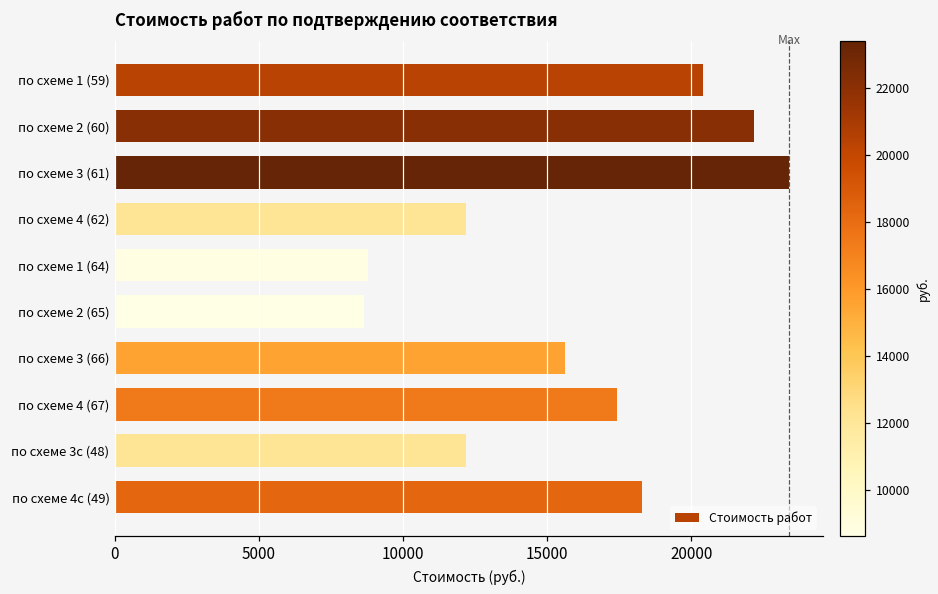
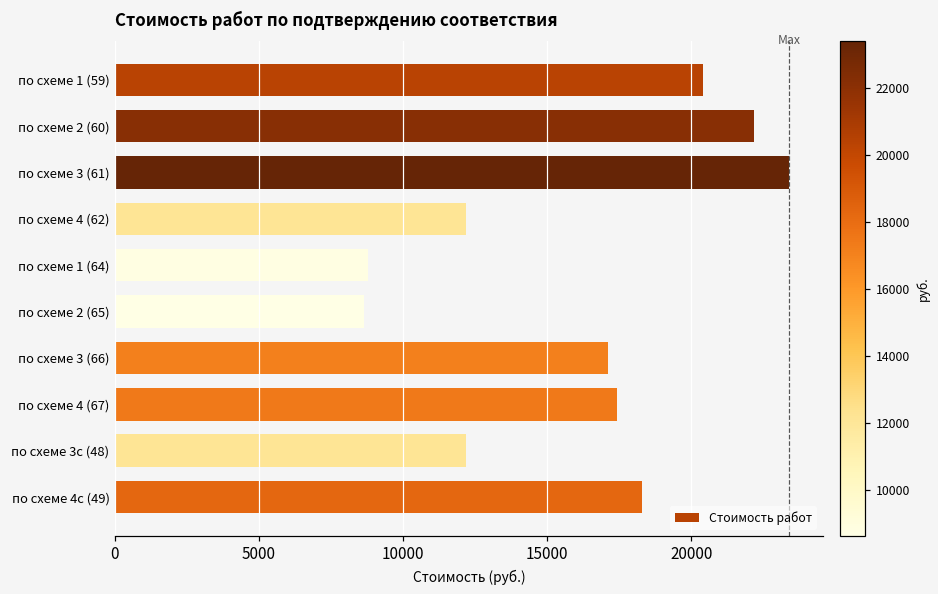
по схеме 3 (66): 15600 -> 17100
